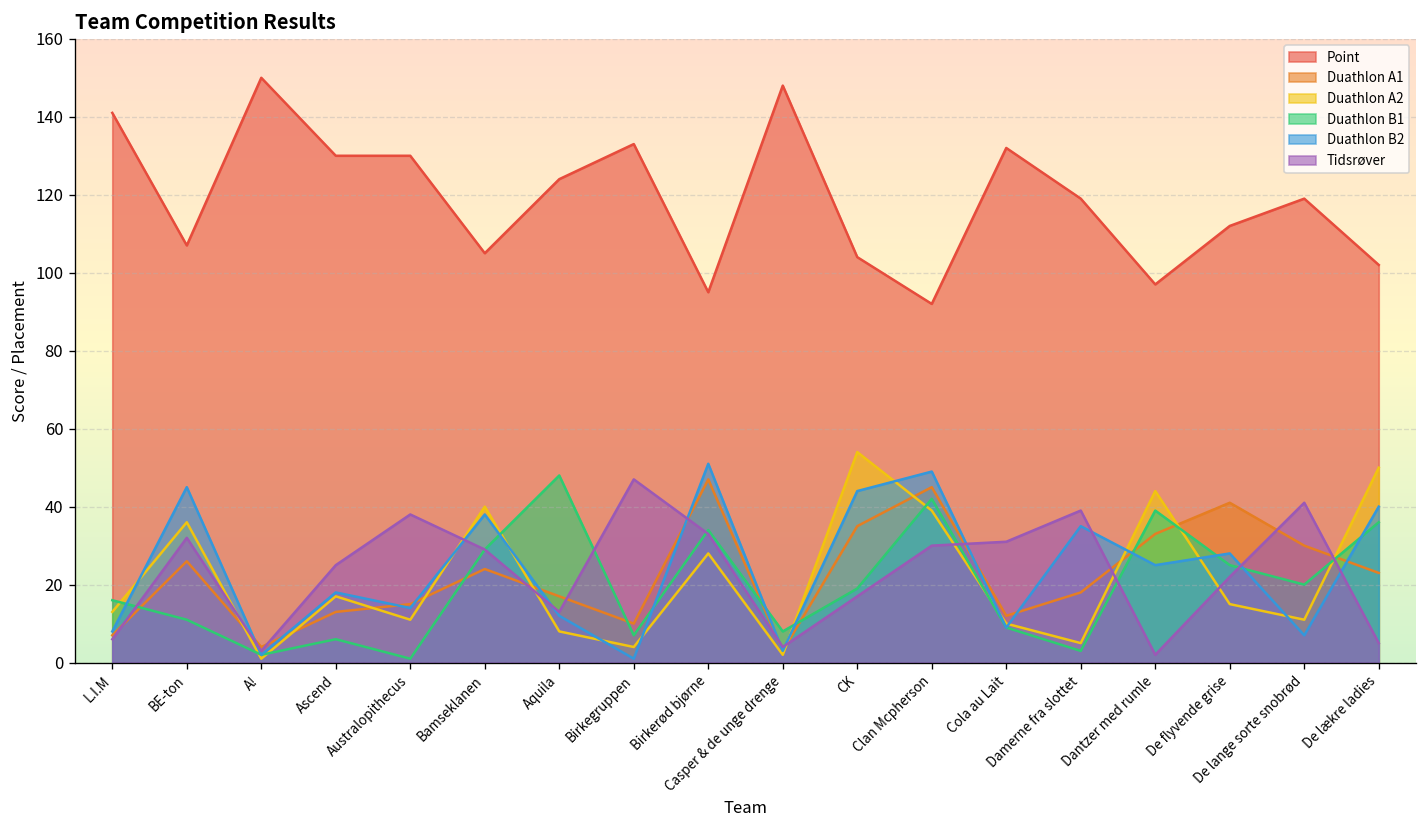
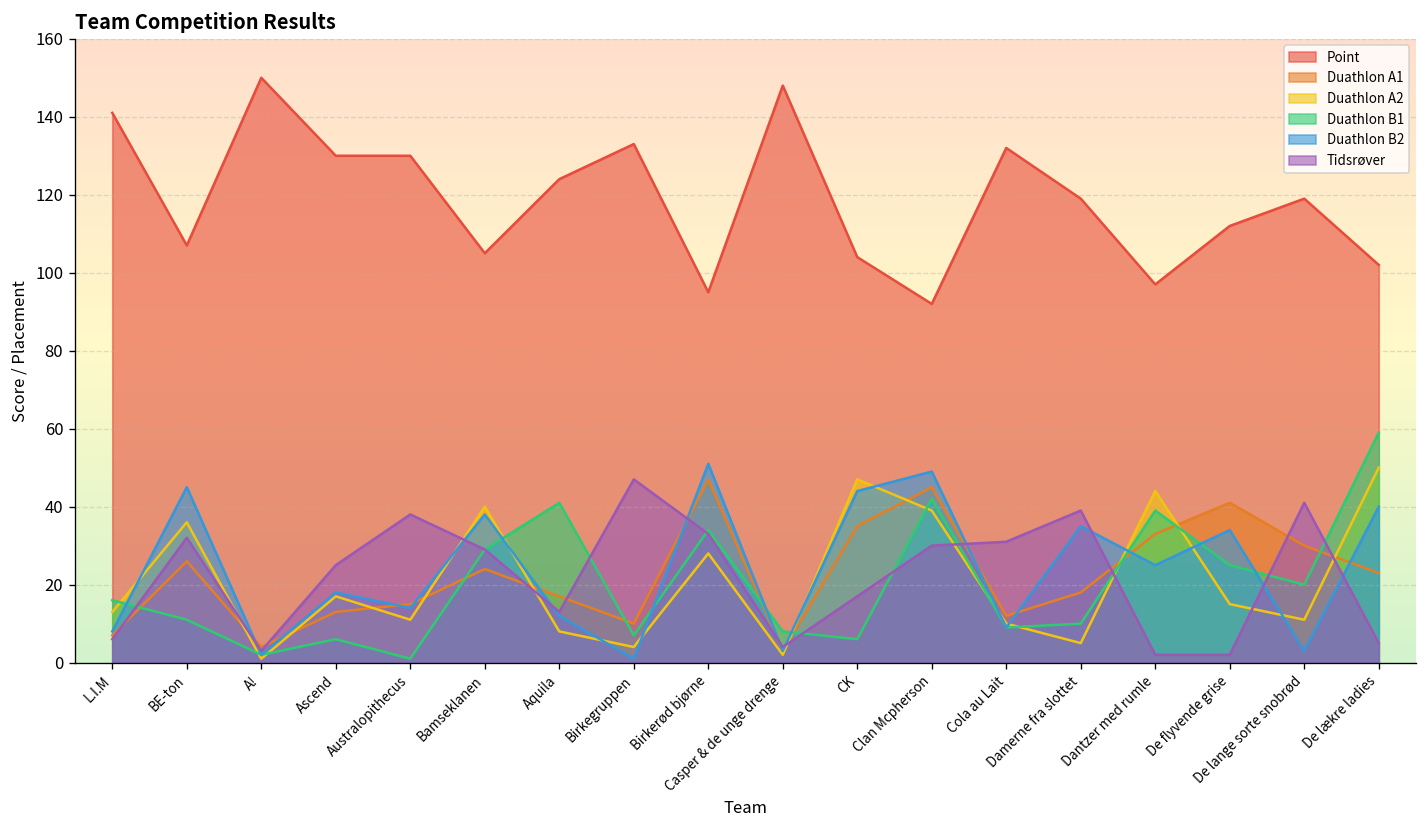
Duathlon B1, Aquila: 48 -> 41
Duathlon A2, CK: 54 -> 47
Duathlon B1, CK: 19 -> 6
Duathlon B1, Damerne fra slottet: 3 -> 10
Duathlon B2, De flyvende grise: 28 -> 34
Tidsrøver, De flyvende grise: 22 -> 2
Duathlon B2, De lange sorte snobrød: 7 -> 3
Duathlon B1, De lækre ladies: 36 -> 59
